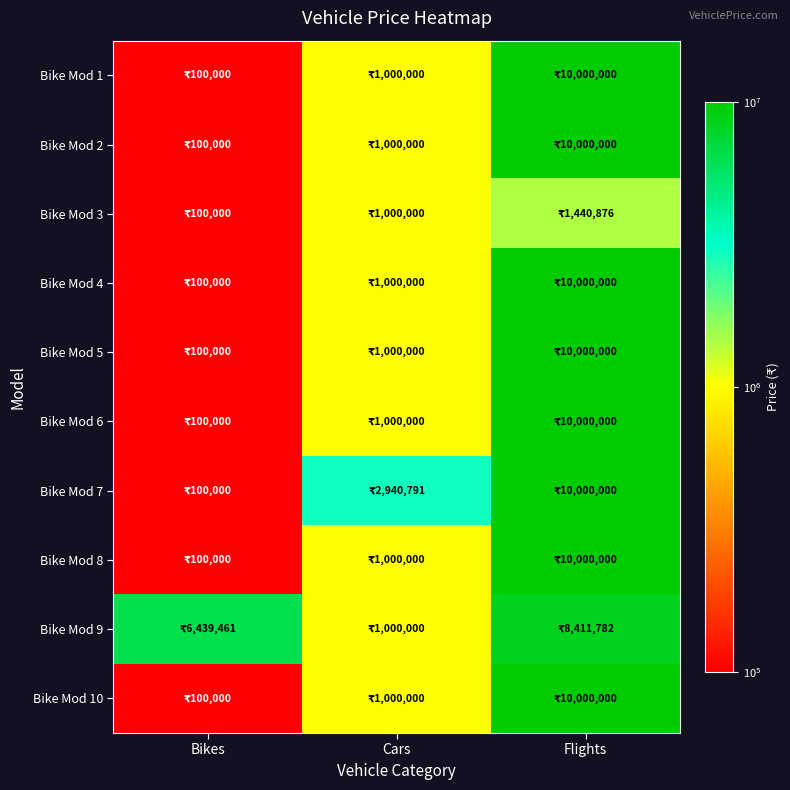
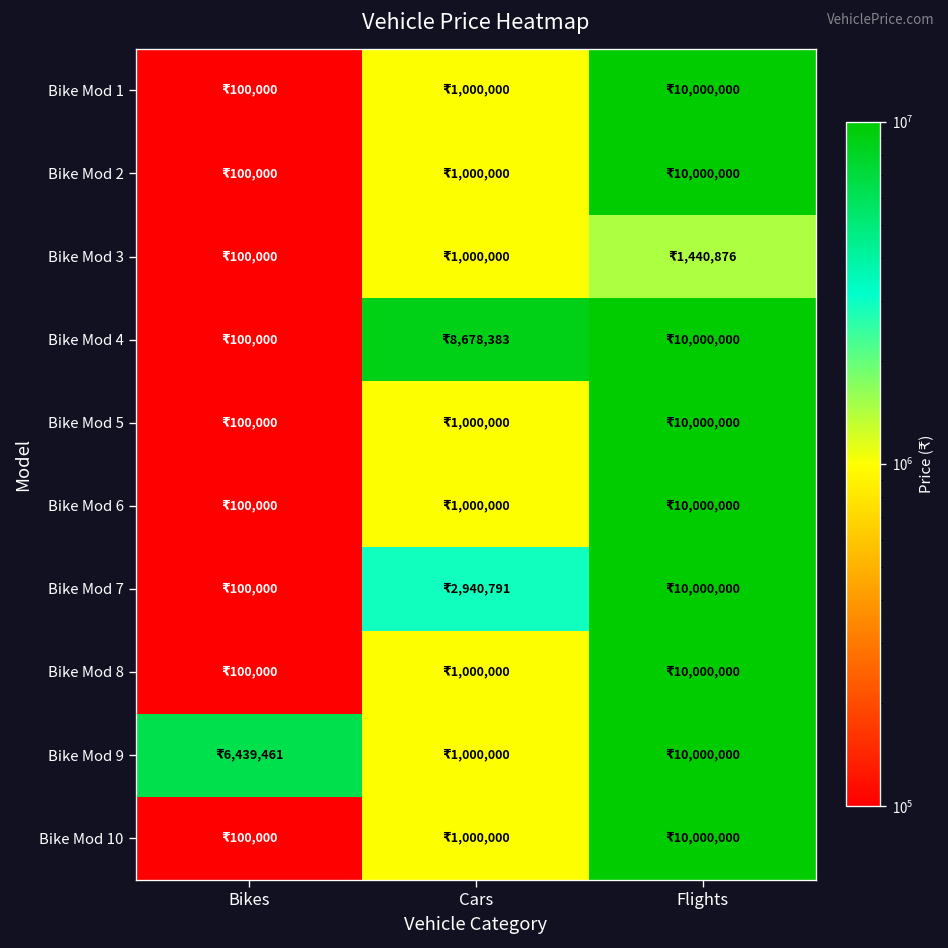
Bike Mod 4, Cars: 1,000,000 -> 8,678,383
Bike Mod 9, Flights: 8,411,782 -> 10,000,000
